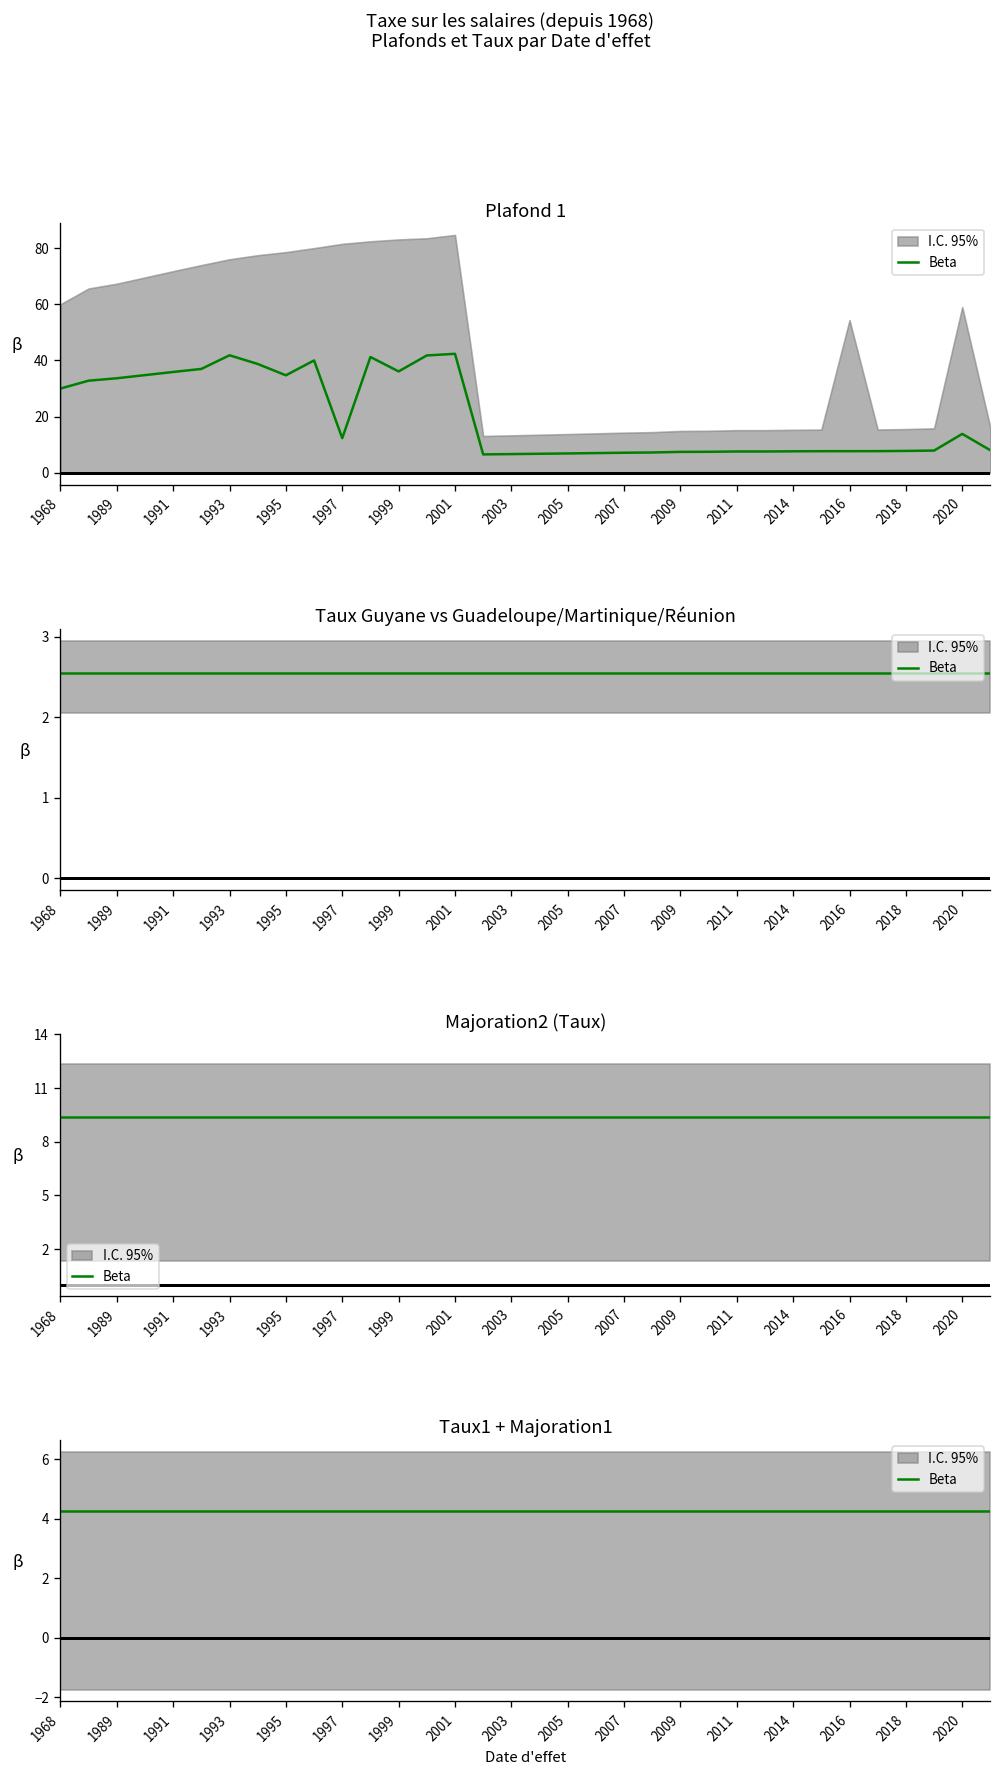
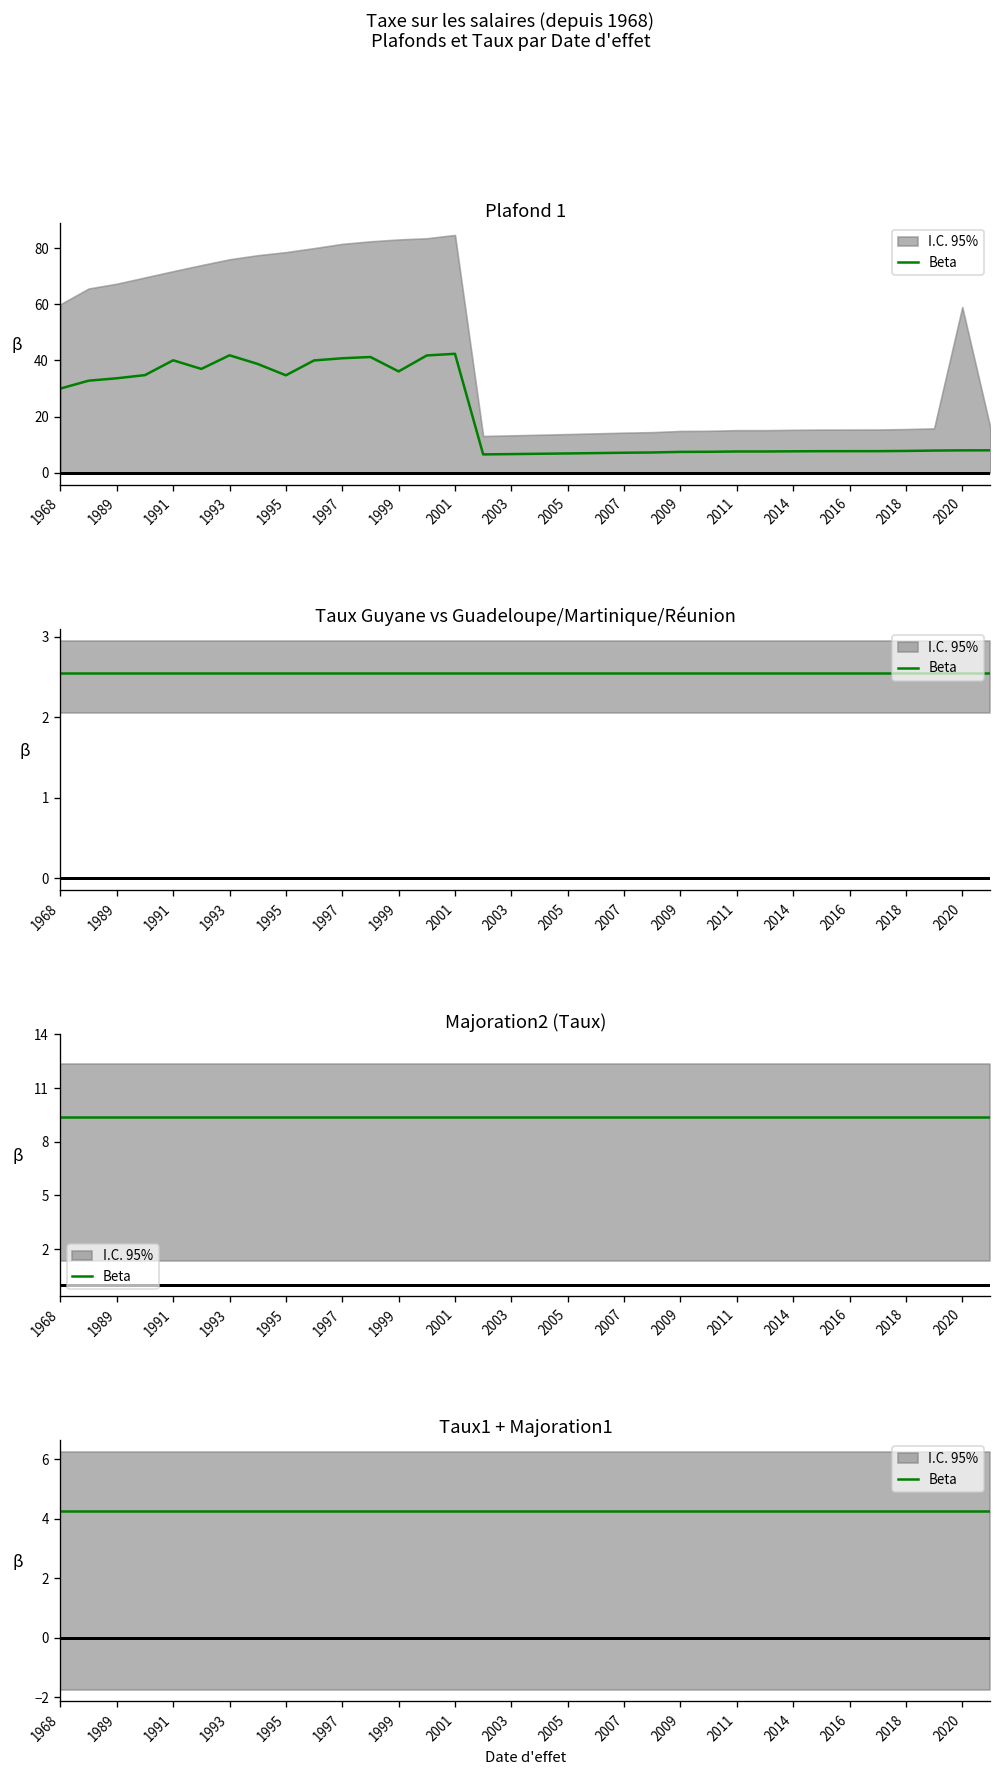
Plafond 1, Beta, 1991: 36 -> 40
Plafond 1, Beta, 1997: 12 -> 41
Plafond 1, I.C. 95%, 2016: 54 -> 15
Plafond 1, Beta, 2020: 14 -> 8
